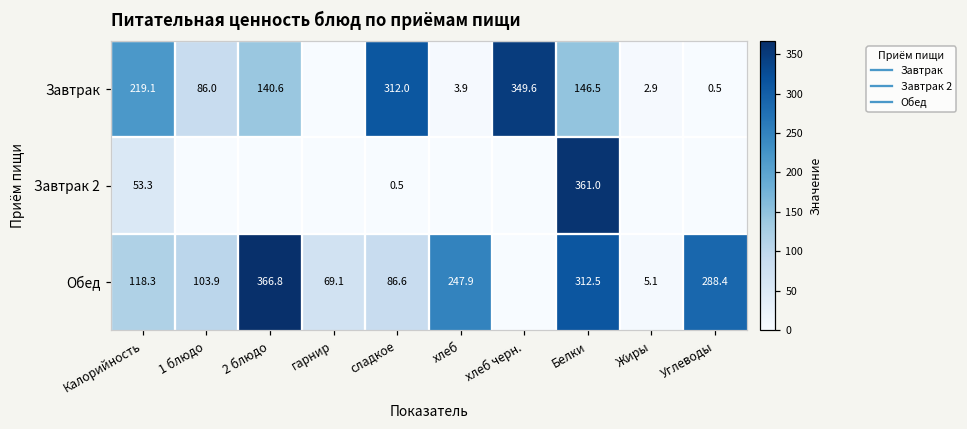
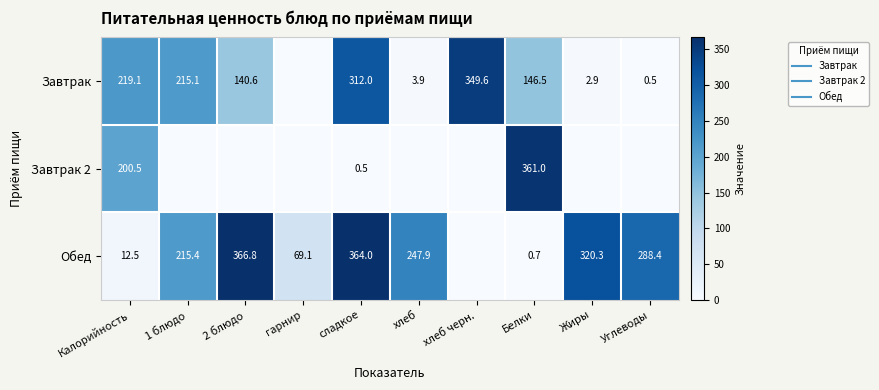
Завтрак, 1 блюдо: 86.0 -> 215.1
Завтрак 2, Калорийность: 53.3 -> 200.5
Обед, Калорийность: 118.3 -> 12.5
Обед, 1 блюдо: 103.9 -> 215.4
Обед, сладкое: 86.6 -> 364.0
Обед, Белки: 312.5 -> 0.7
Обед, Жиры: 5.1 -> 320.3
